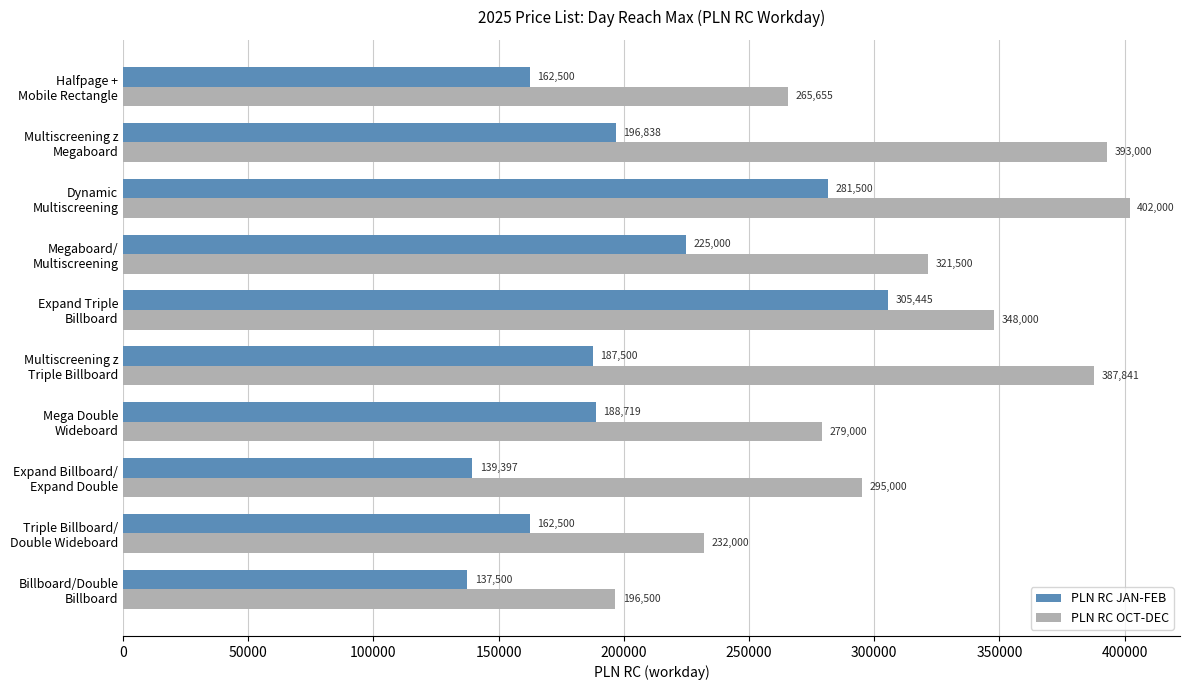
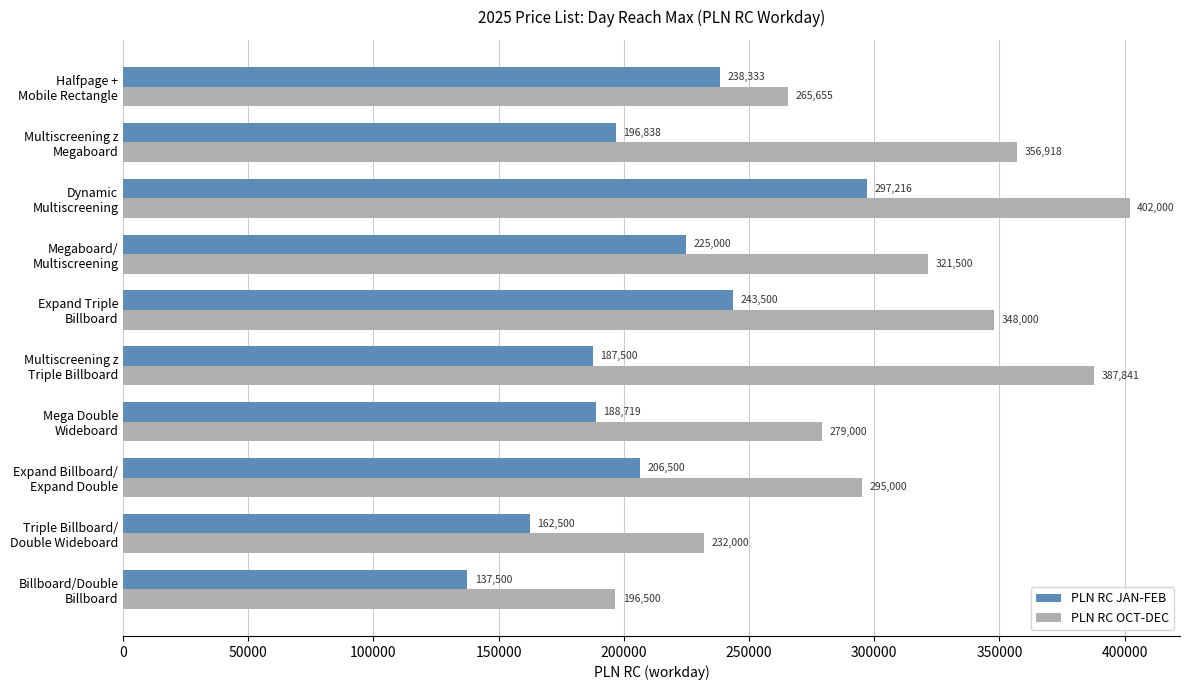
PLN RC JAN-FEB, Halfpage + Mobile Rectangle: 162,500 -> 238,333
PLN RC OCT-DEC, Multiscreening z Megaboard: 393,000 -> 356,918
PLN RC JAN-FEB, Dynamic Multiscreening: 281,500 -> 297,216
PLN RC JAN-FEB, Expand Triple Billboard: 305,445 -> 243,500
PLN RC JAN-FEB, Expand Billboard/ Expand Double: 139,397 -> 206,500
